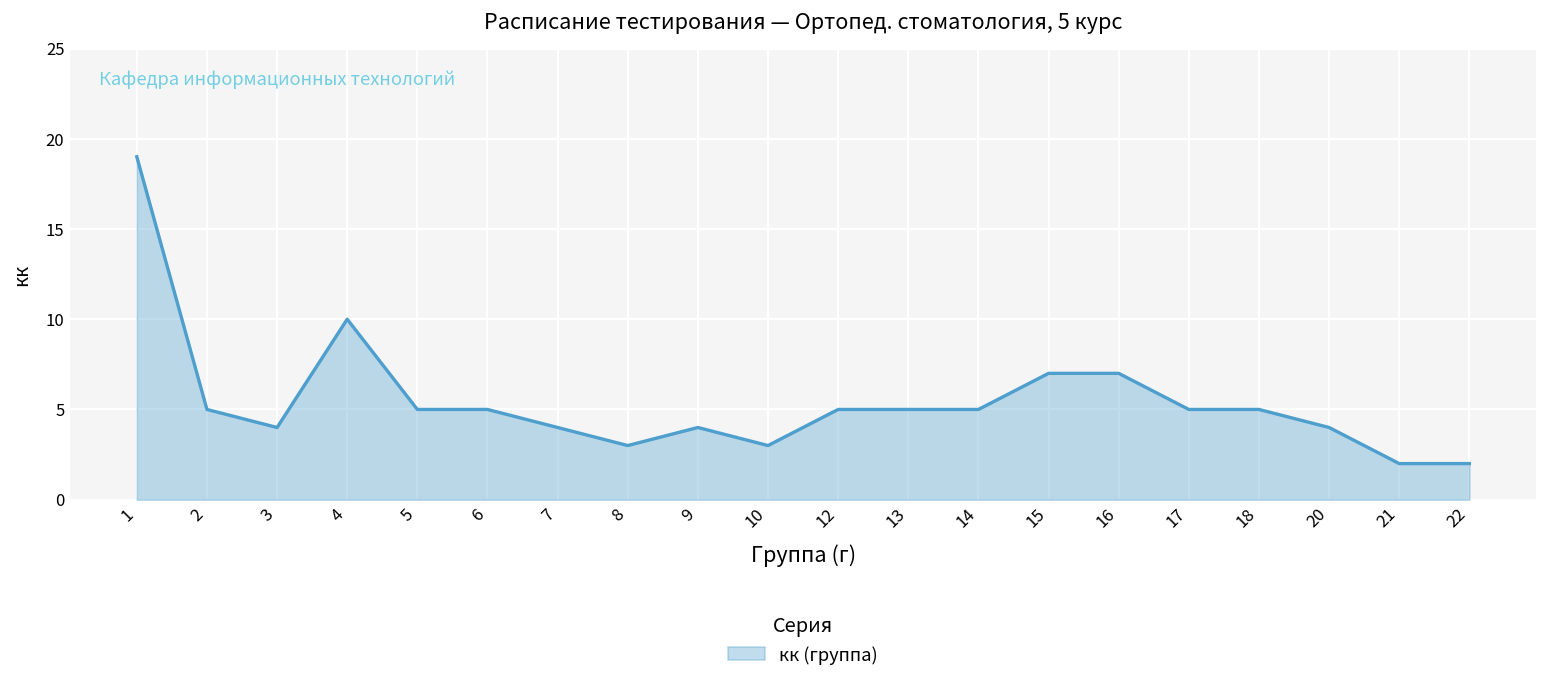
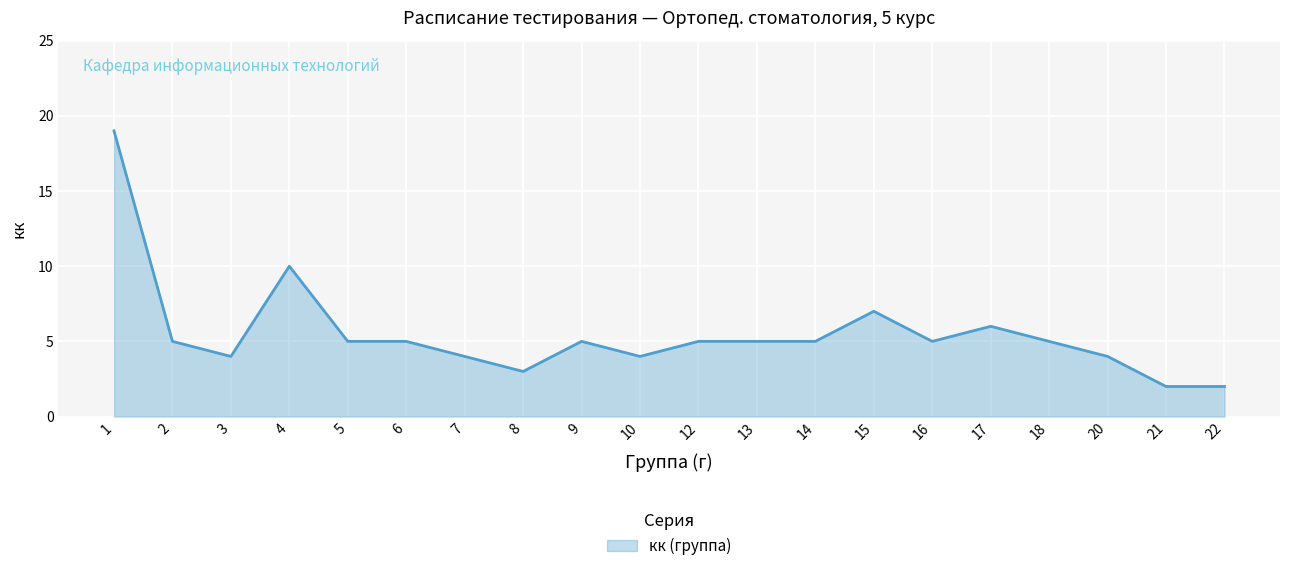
9: 4 -> 5
10: 3 -> 4
16: 7 -> 5
17: 5 -> 6
